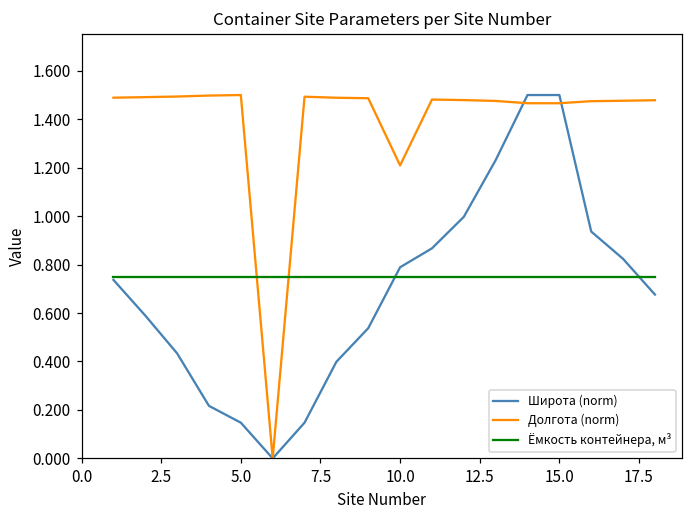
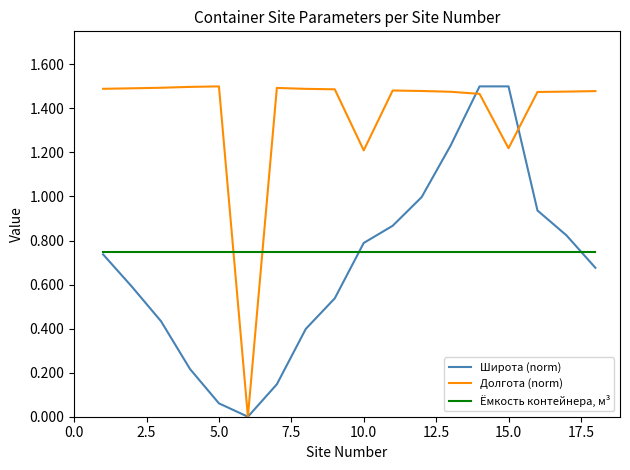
Широта (norm), 5.0: 0.15 -> 0.06
Долгота (norm), 15.0: 1.47 -> 1.22
